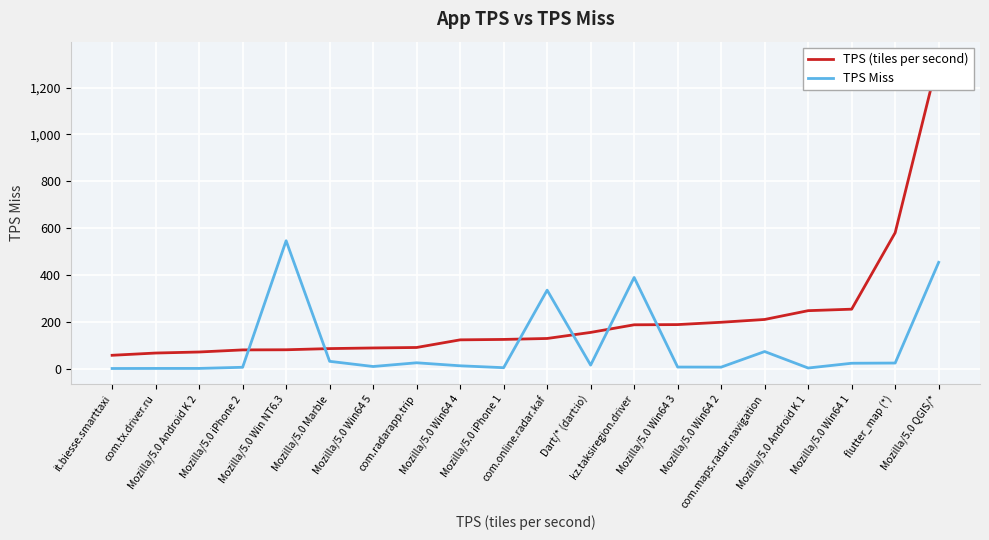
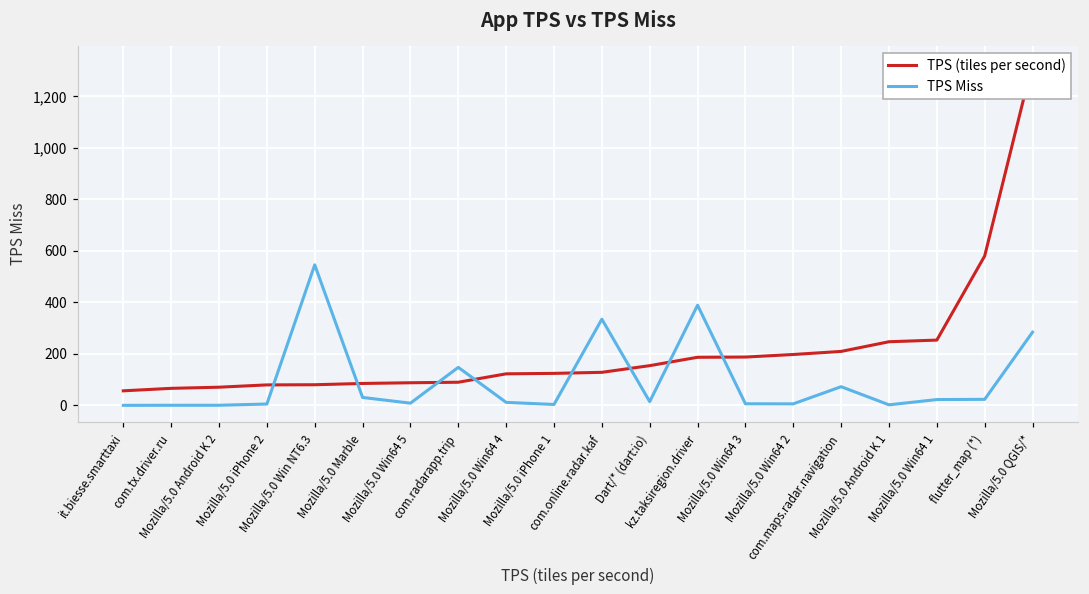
TPS Miss, com.radarapp.trip: 20 -> 150
TPS Miss, Mozilla/5.0 QGIS/*: 450 -> 280
